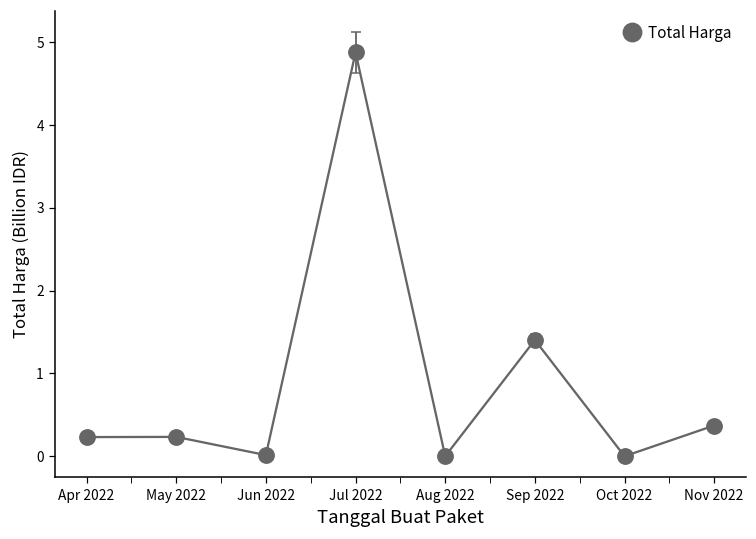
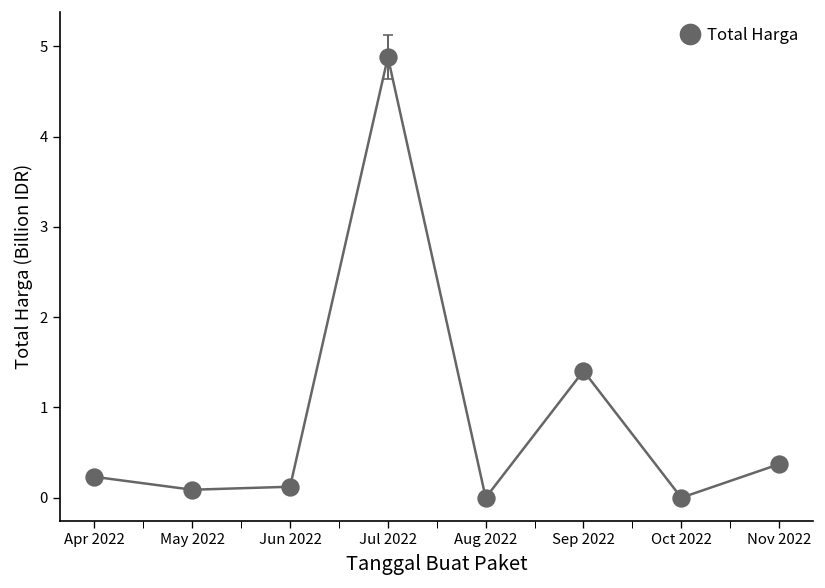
Total Harga, May 2022: 0.2 -> 0.1
Total Harga, Jun 2022: 0.0 -> 0.1
